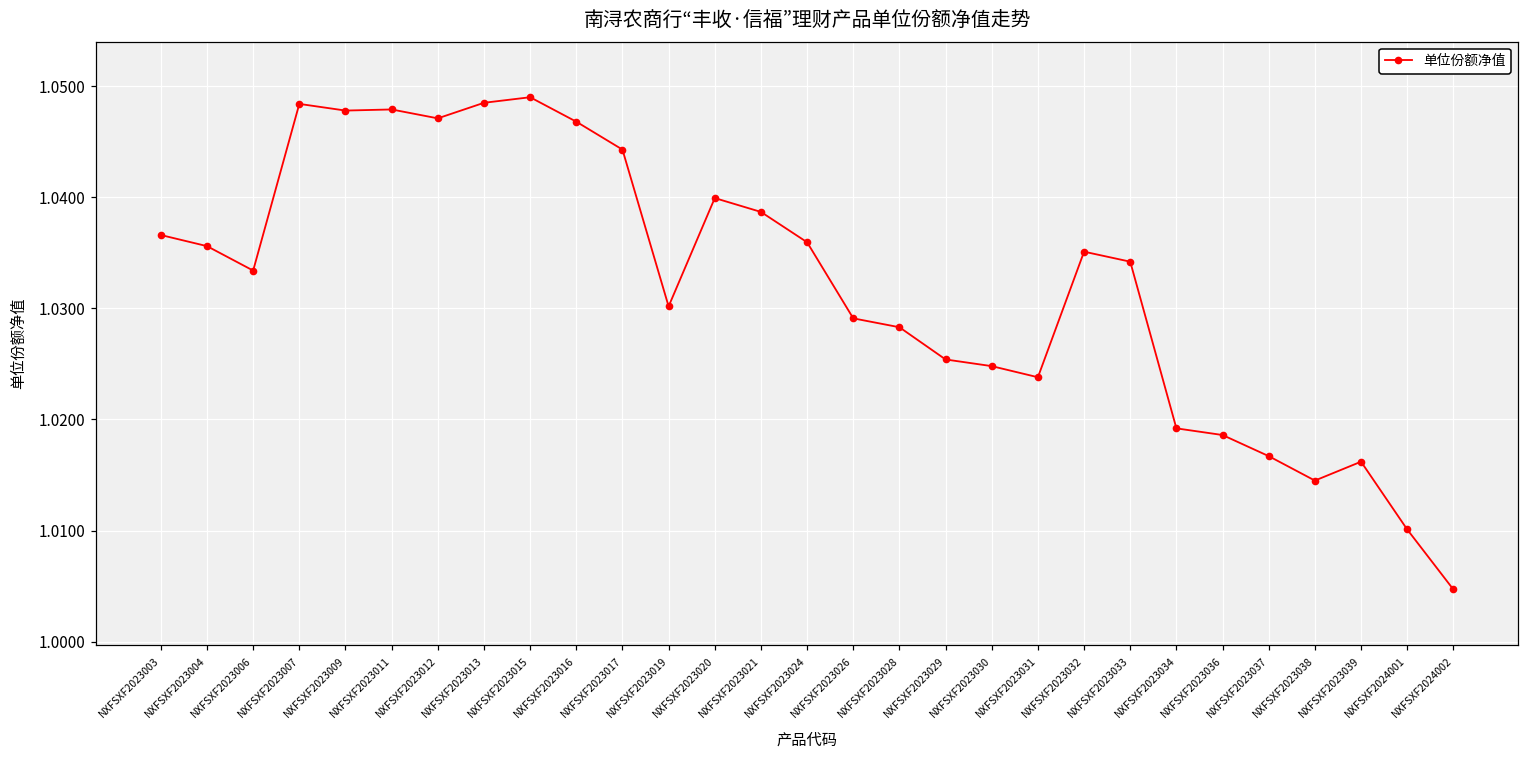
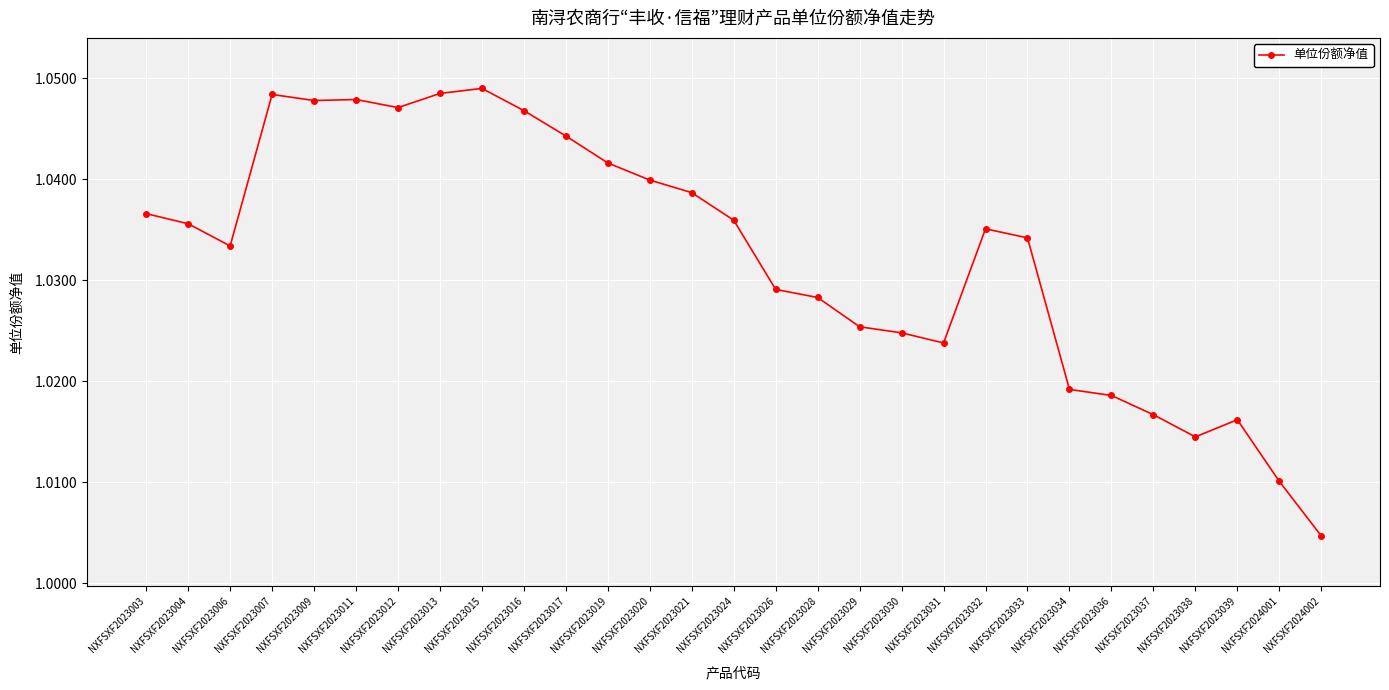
NXFSXF2023019: 1.0302 -> 1.0416
